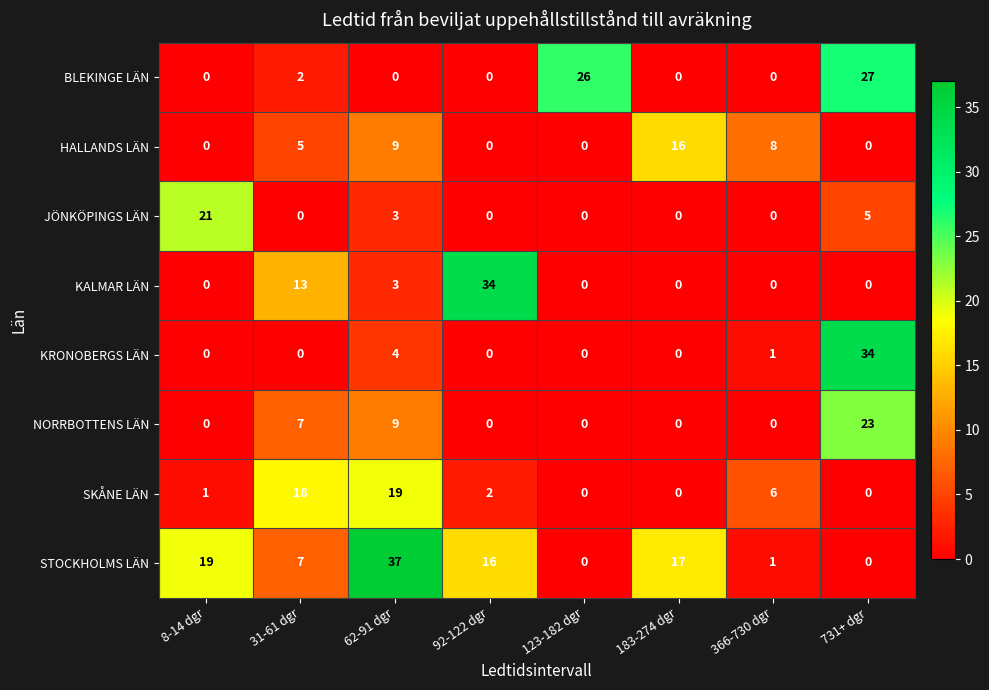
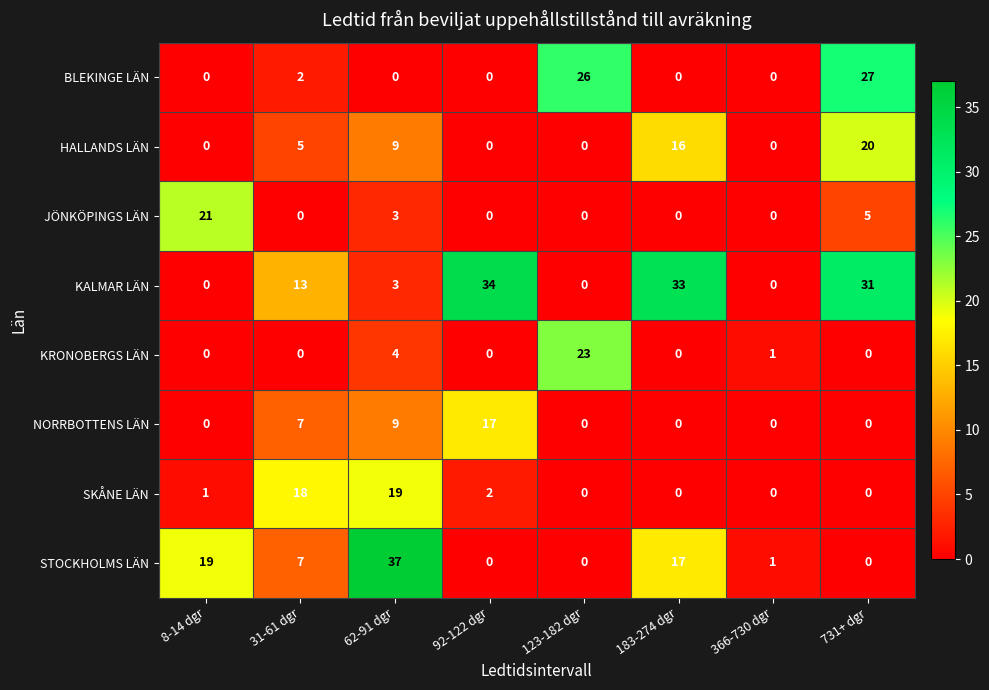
HALLANDS LÄN, 366-730 dgr: 8 -> 0
HALLANDS LÄN, 731+ dgr: 0 -> 20
KALMAR LÄN, 183-274 dgr: 0 -> 33
KALMAR LÄN, 731+ dgr: 0 -> 31
KRONOBERGS LÄN, 123-182 dgr: 0 -> 23
KRONOBERGS LÄN, 731+ dgr: 34 -> 0
NORRBOTTENS LÄN, 92-122 dgr: 0 -> 17
NORRBOTTENS LÄN, 731+ dgr: 23 -> 0
SKÅNE LÄN, 366-730 dgr: 6 -> 0
STOCKHOLMS LÄN, 92-122 dgr: 16 -> 0
